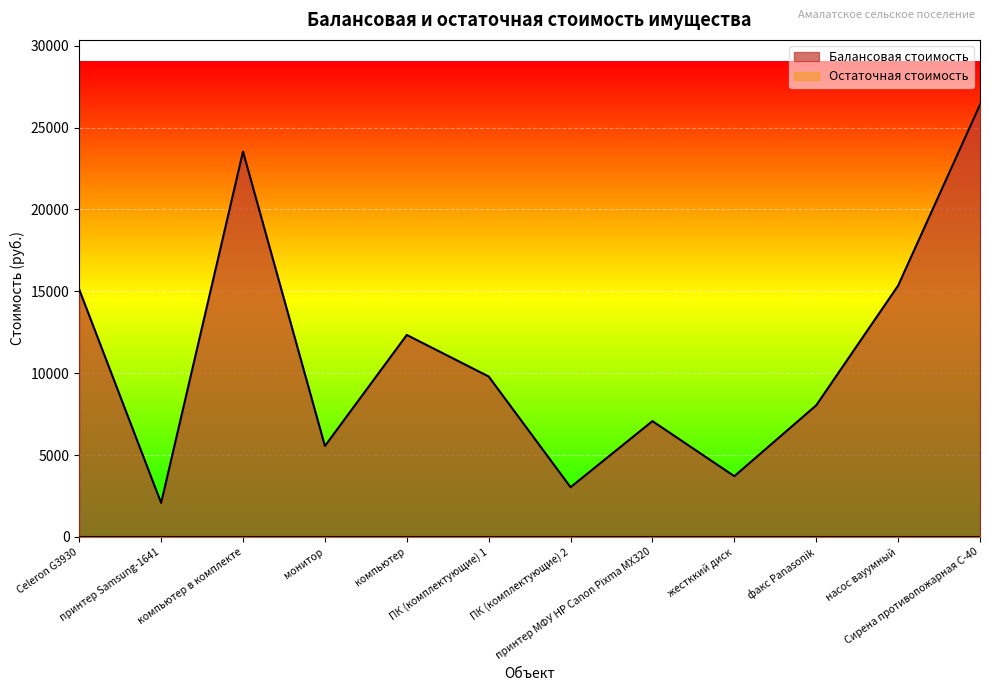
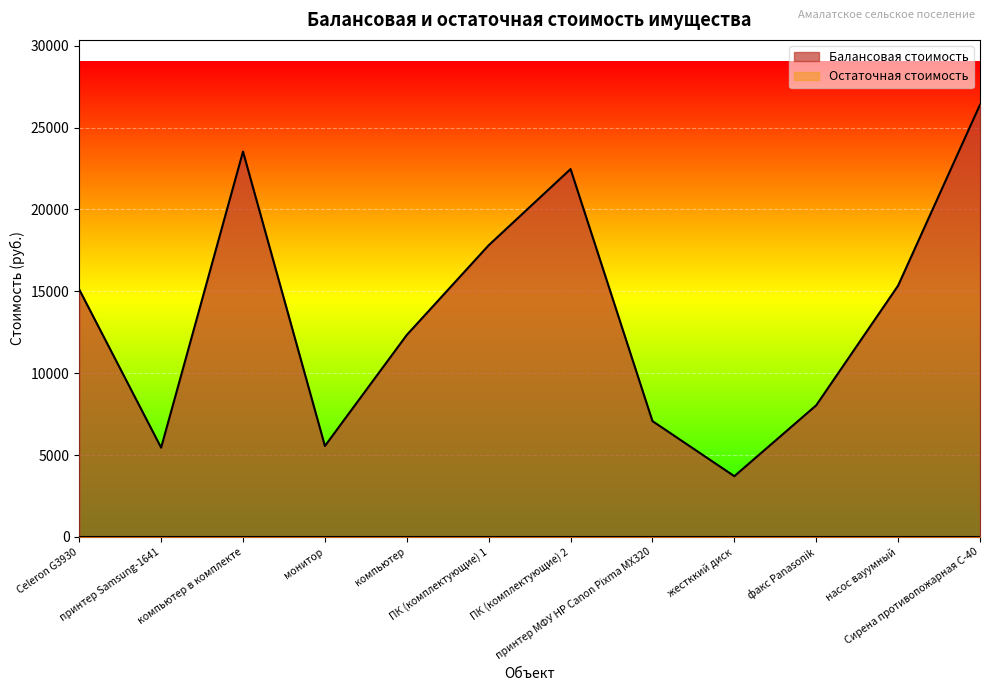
Балансовая стоимость, принтер Samsung-1641: 2100 -> 5500
Балансовая стоимость, ПК (комплектующие) 1: 9800 -> 17800
Балансовая стоимость, ПК (комплектующие) 2: 3000 -> 22500
